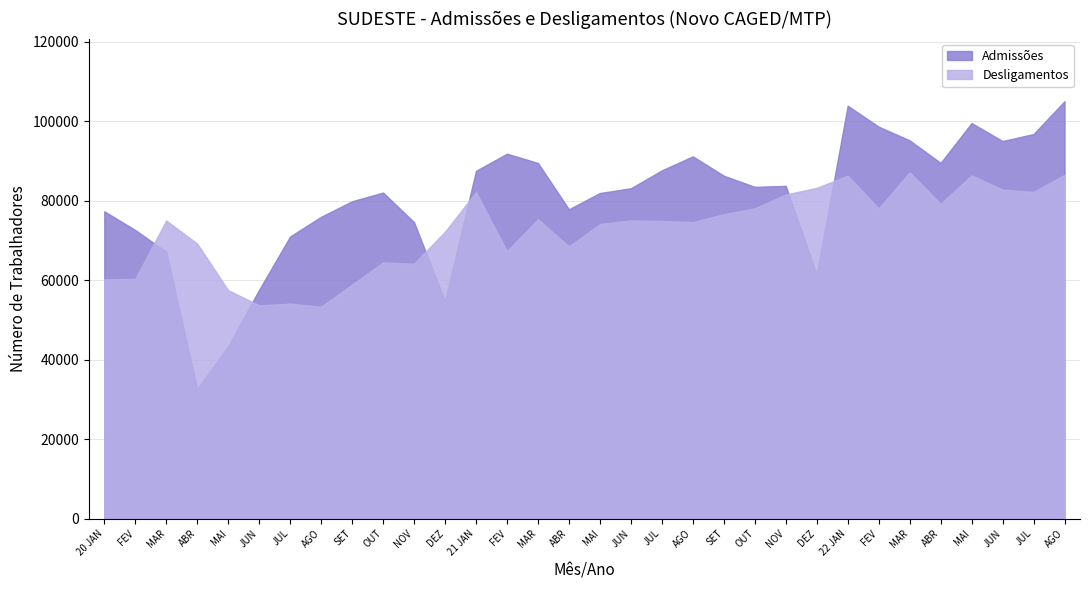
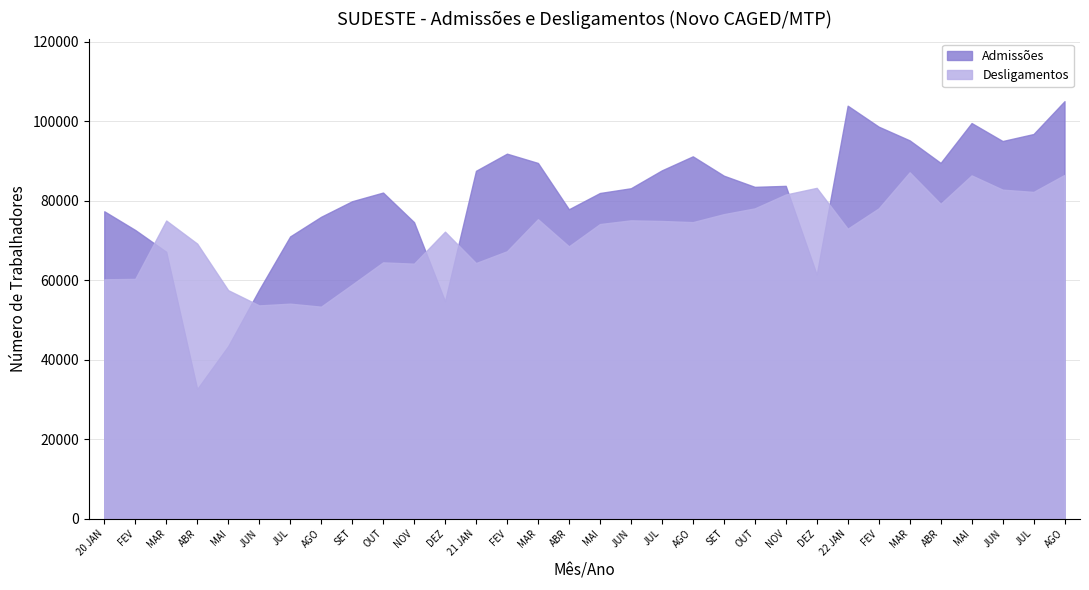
Desligamentos, 21 JAN: 82000 -> 64000
Desligamentos, 22 JAN: 86000 -> 73000
